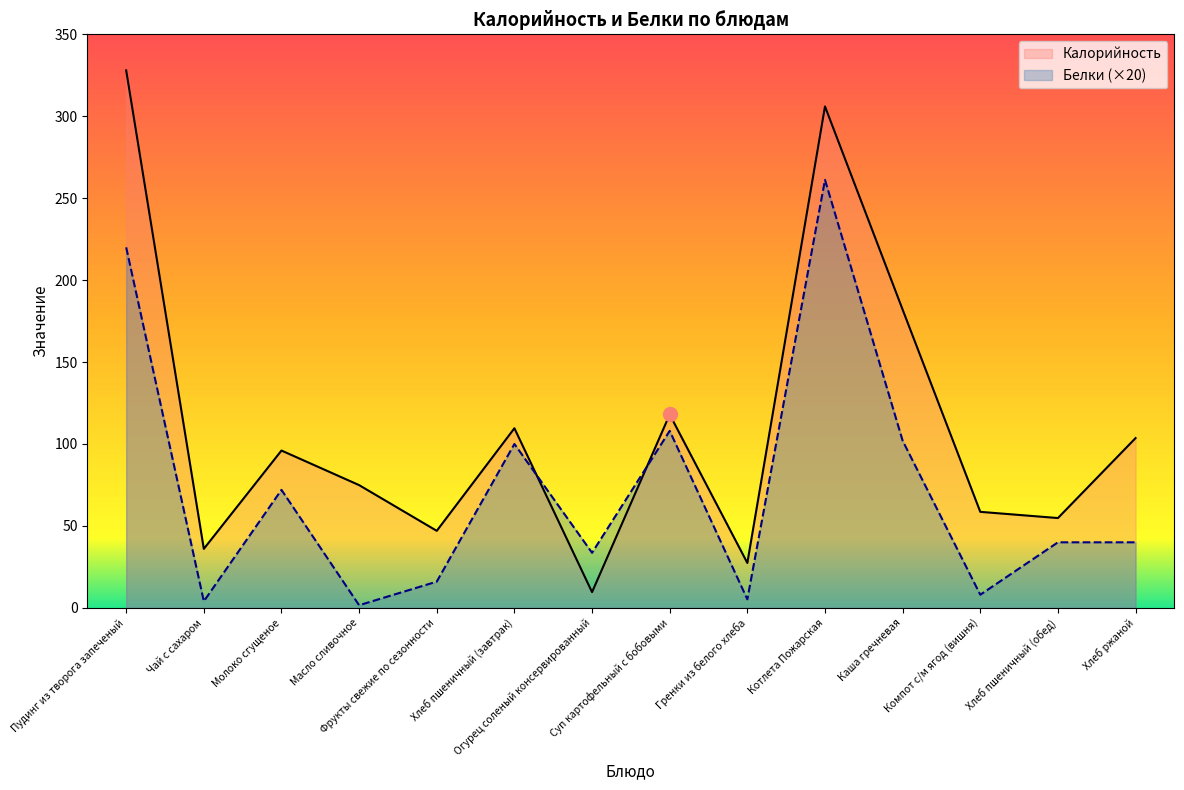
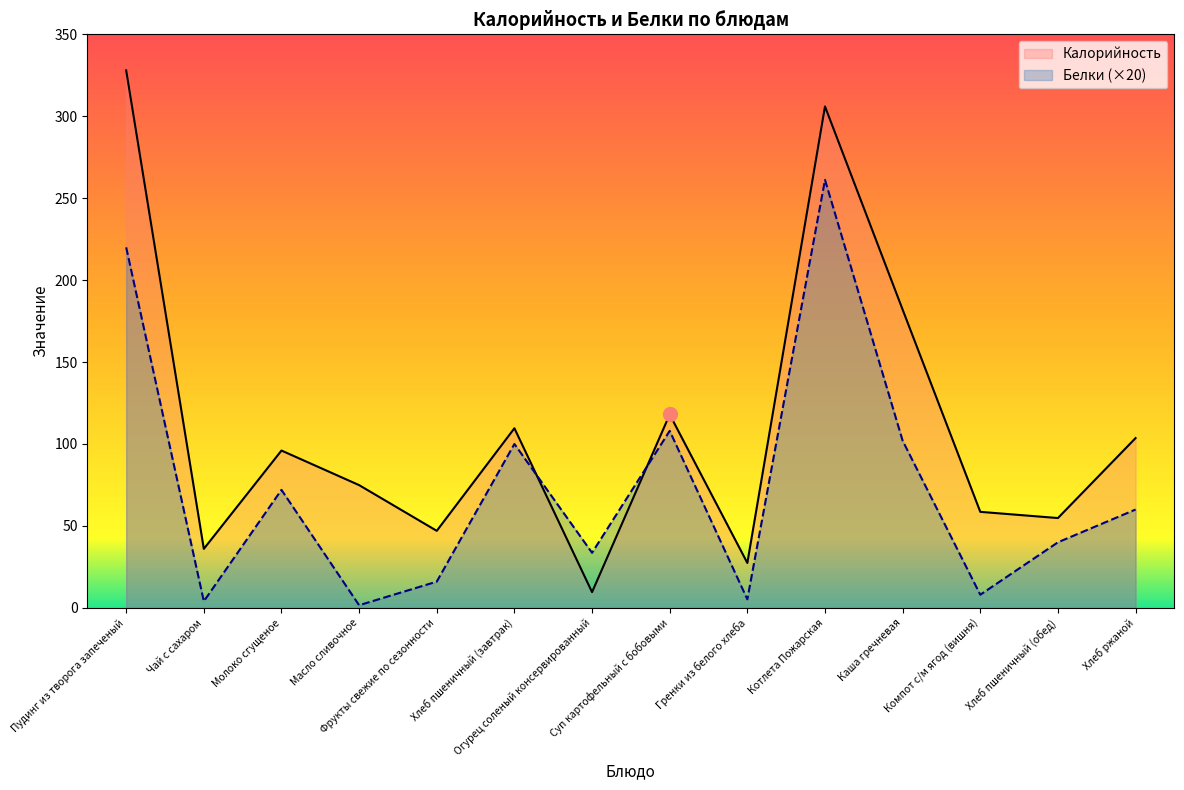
Белки (×20), Хлеб ржаной: 40 -> 60
